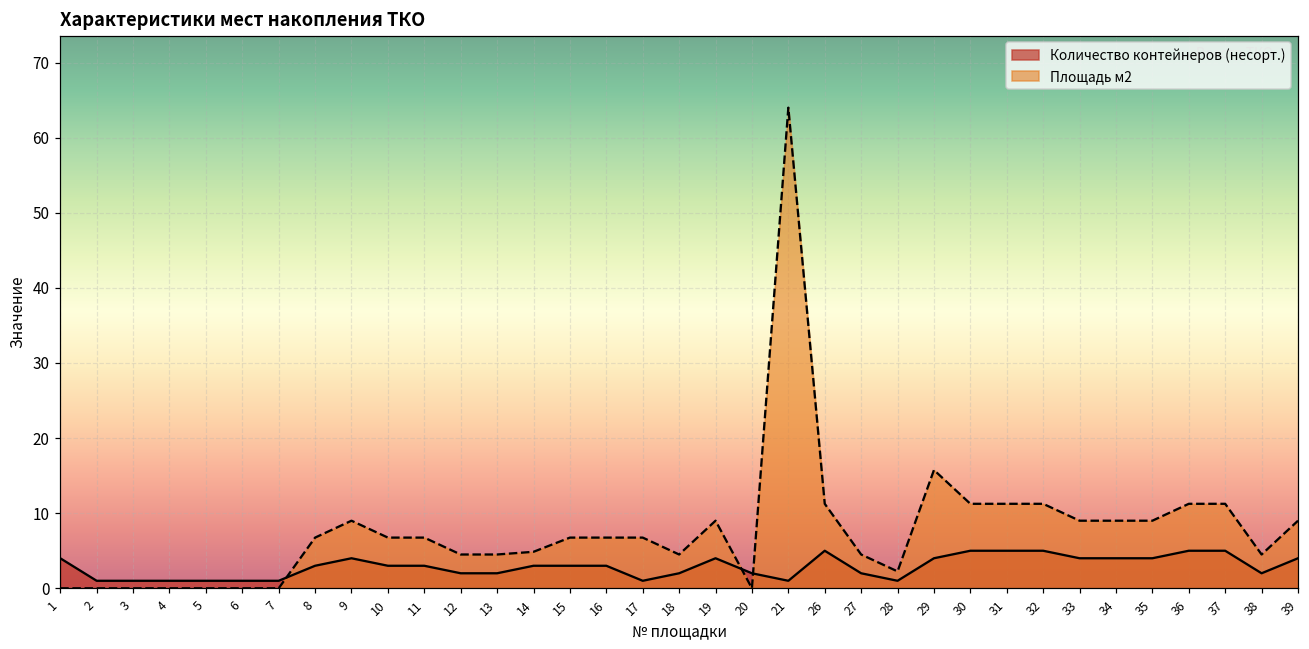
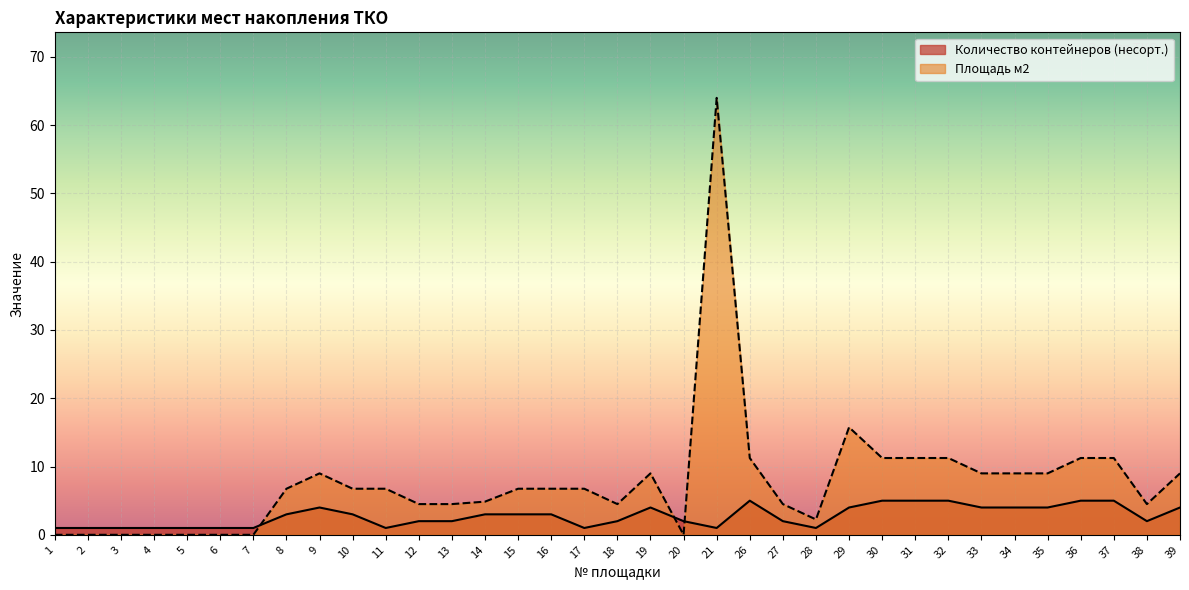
Количество контейнеров (несорт.), 1: 4 -> 1
Количество контейнеров (несорт.), 11: 3 -> 1
